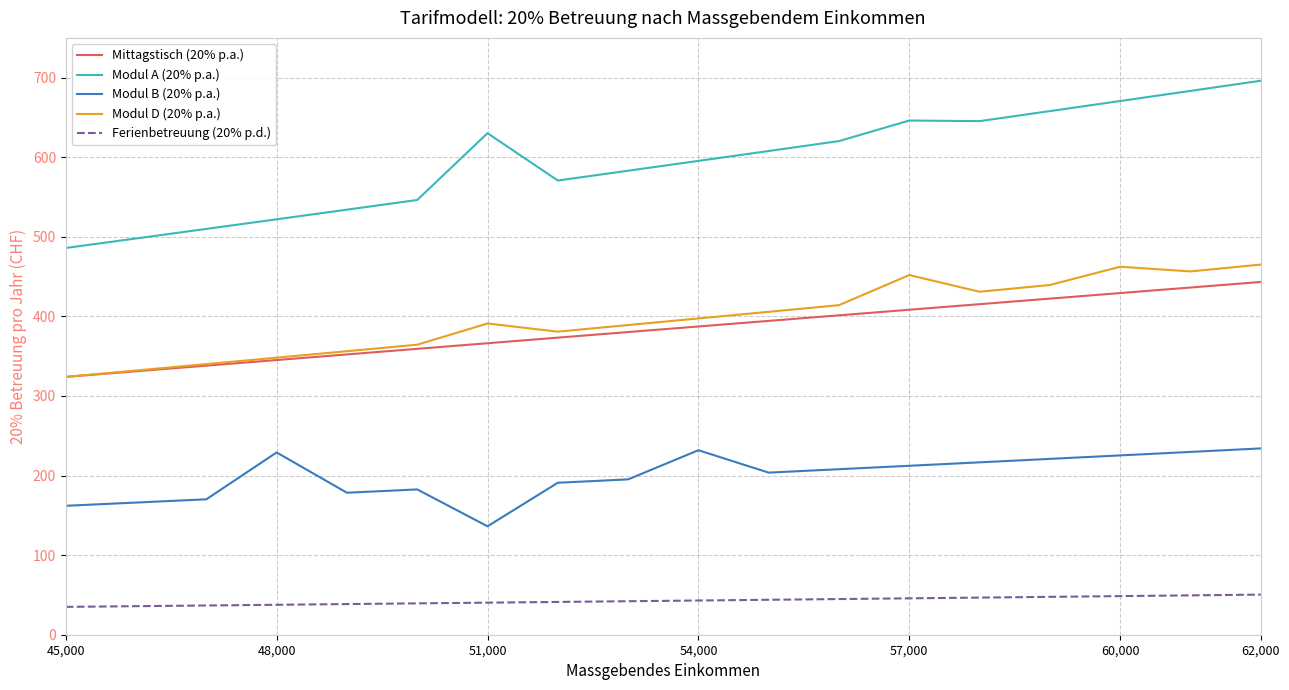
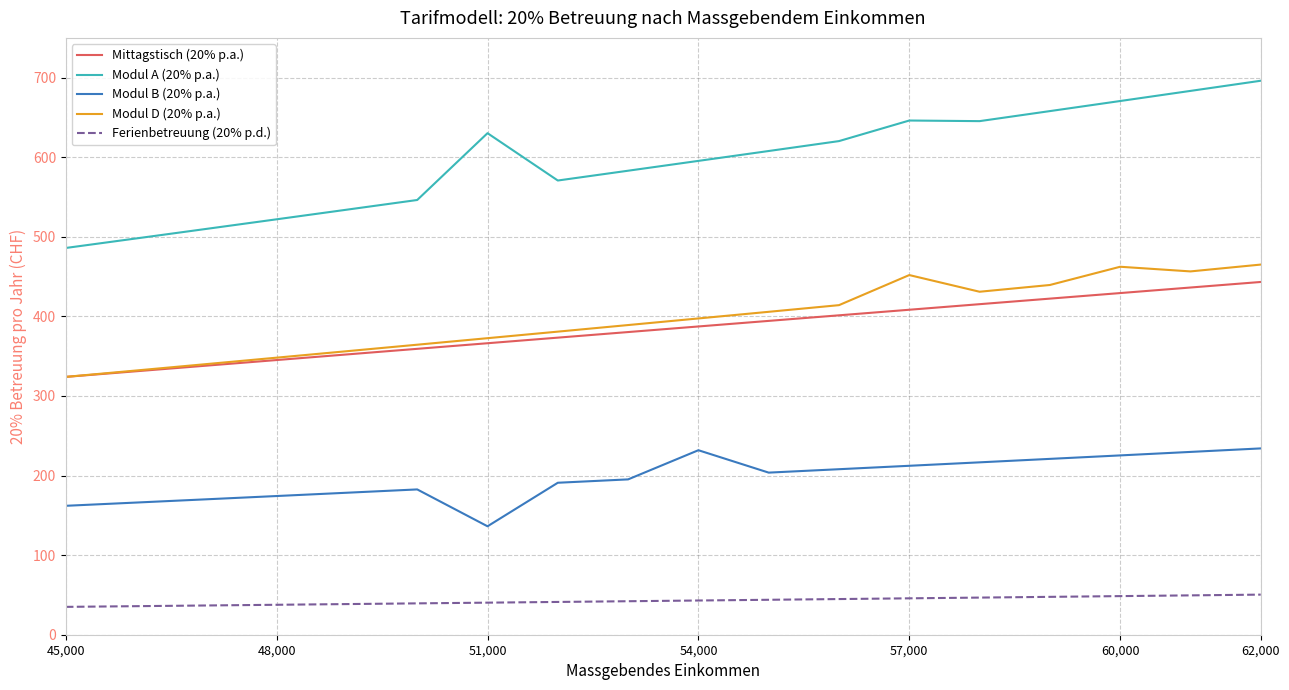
Modul B (20% p.a.), 48,000: 230 -> 170
Modul D (20% p.a.), 51,000: 390 -> 370
